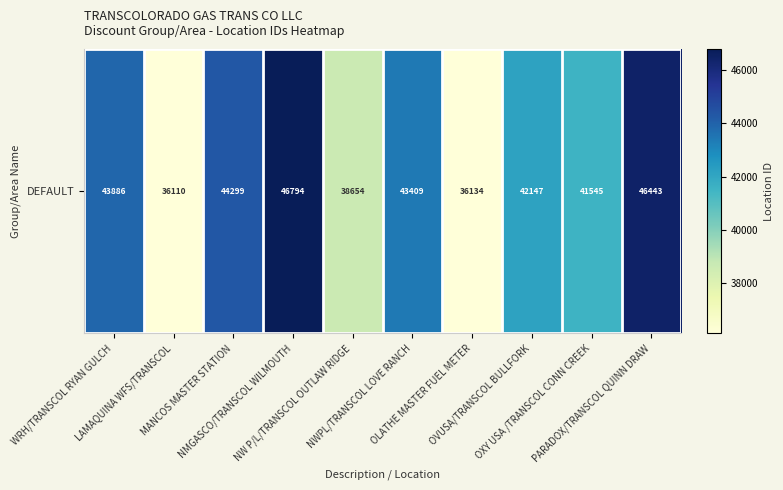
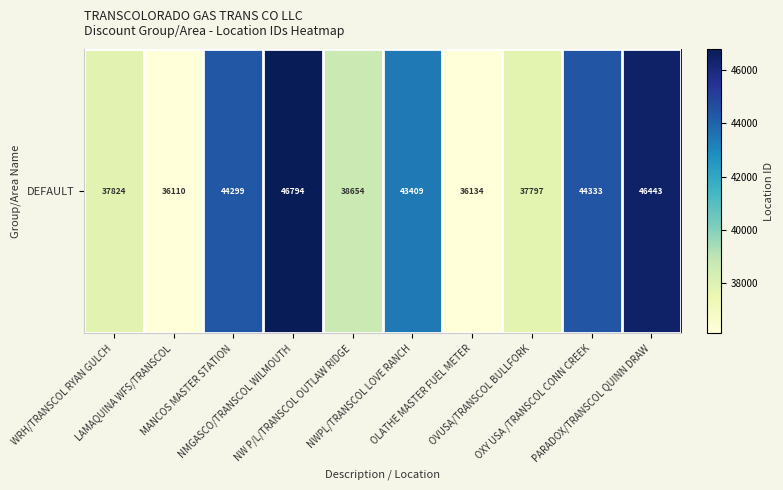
DEFAULT, WRH/TRANSCOL RYAN GULCH: 43886 -> 37824
DEFAULT, OVUSA/TRANSCOL BULLFORK: 42147 -> 37797
DEFAULT, OXY USA /TRANSCOL CONN CREEK: 41545 -> 44333
